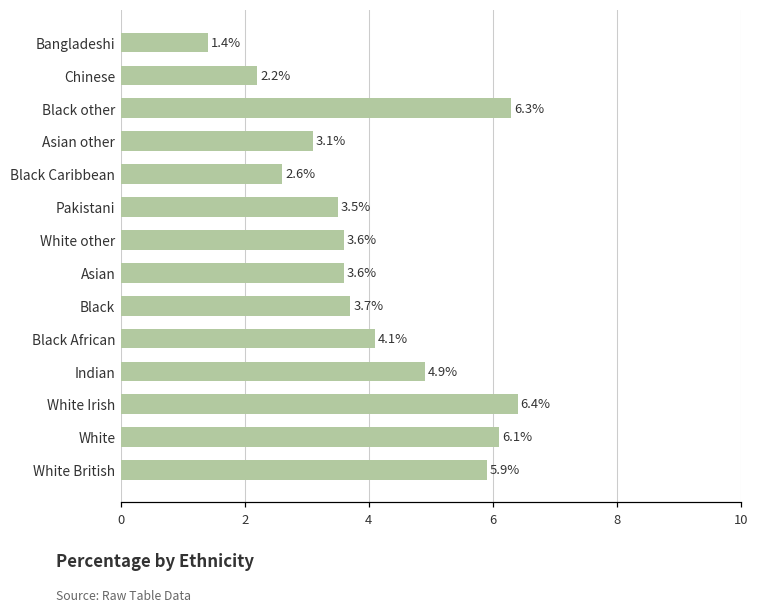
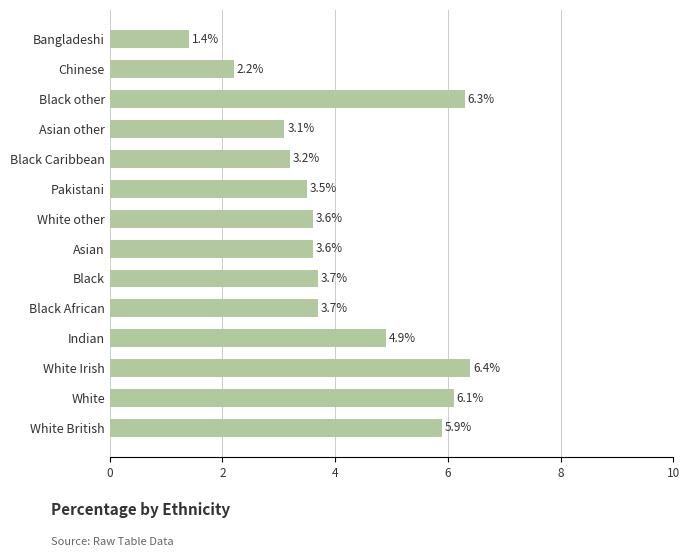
Black Caribbean: 2.6% -> 3.2%
Black African: 4.1% -> 3.7%
